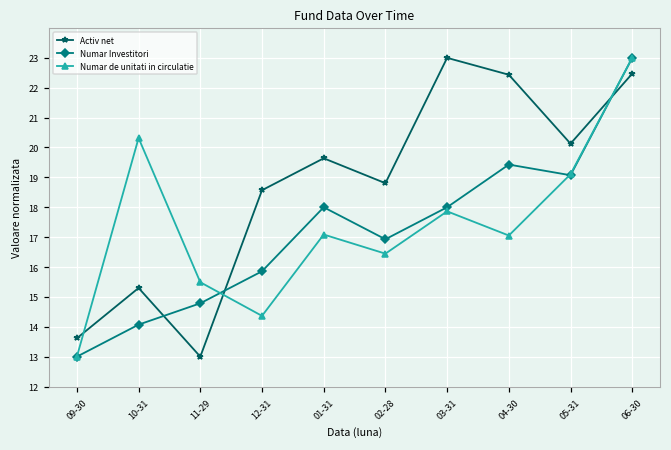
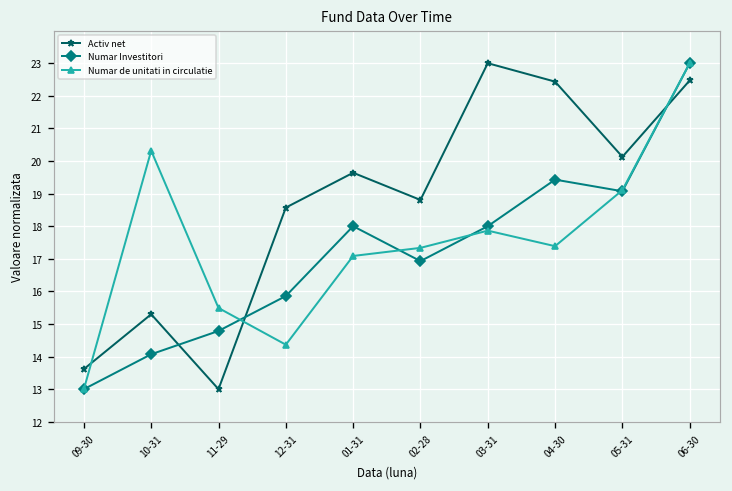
Numar de unitati in circulatie, 02-28: 16.4 -> 17.3
Numar de unitati in circulatie, 04-30: 17.1 -> 17.4
